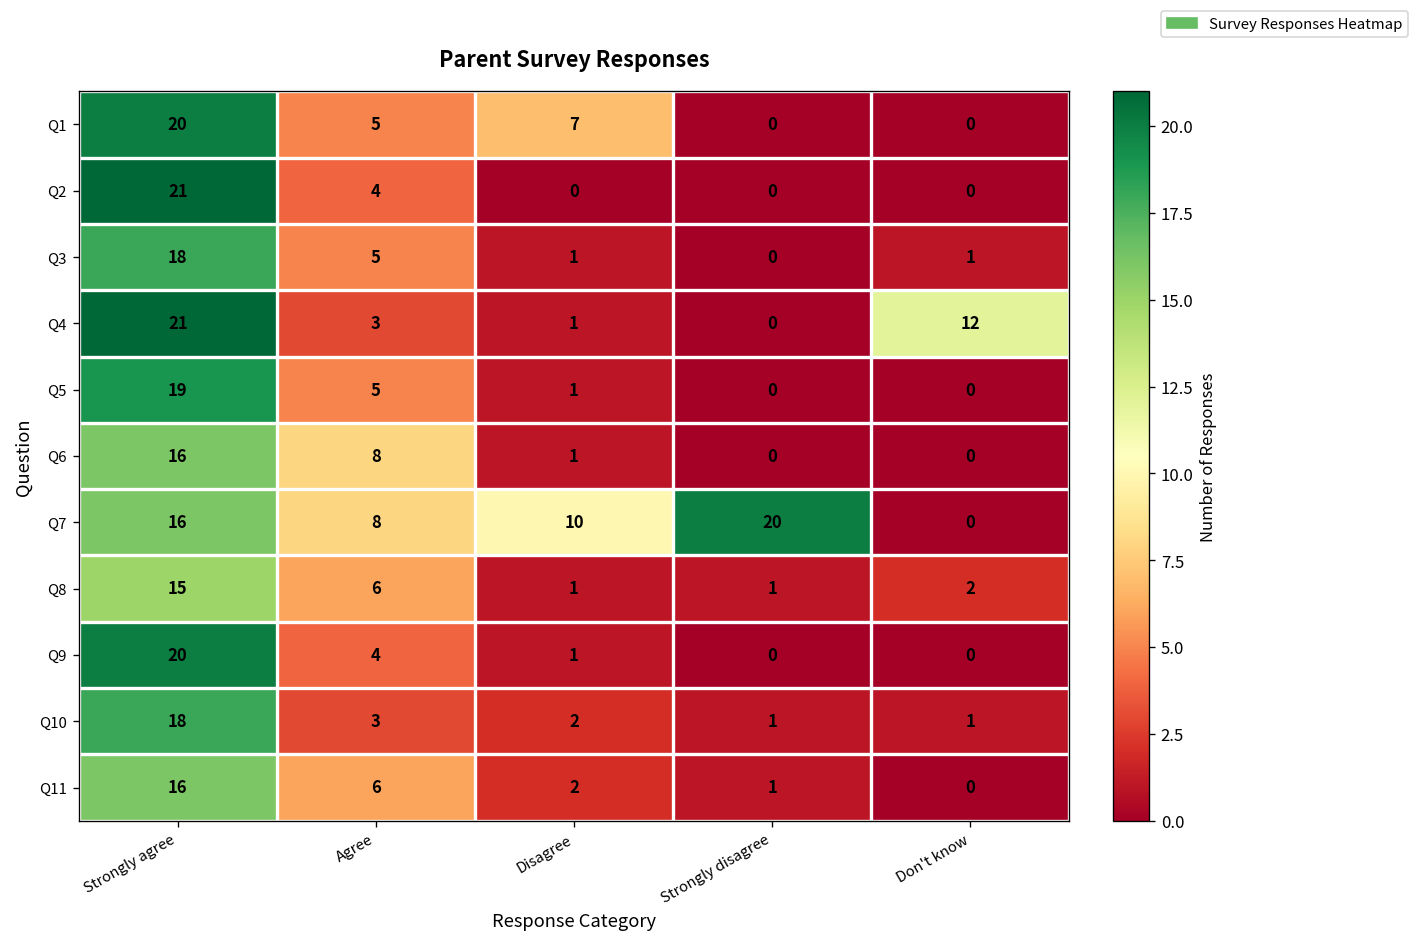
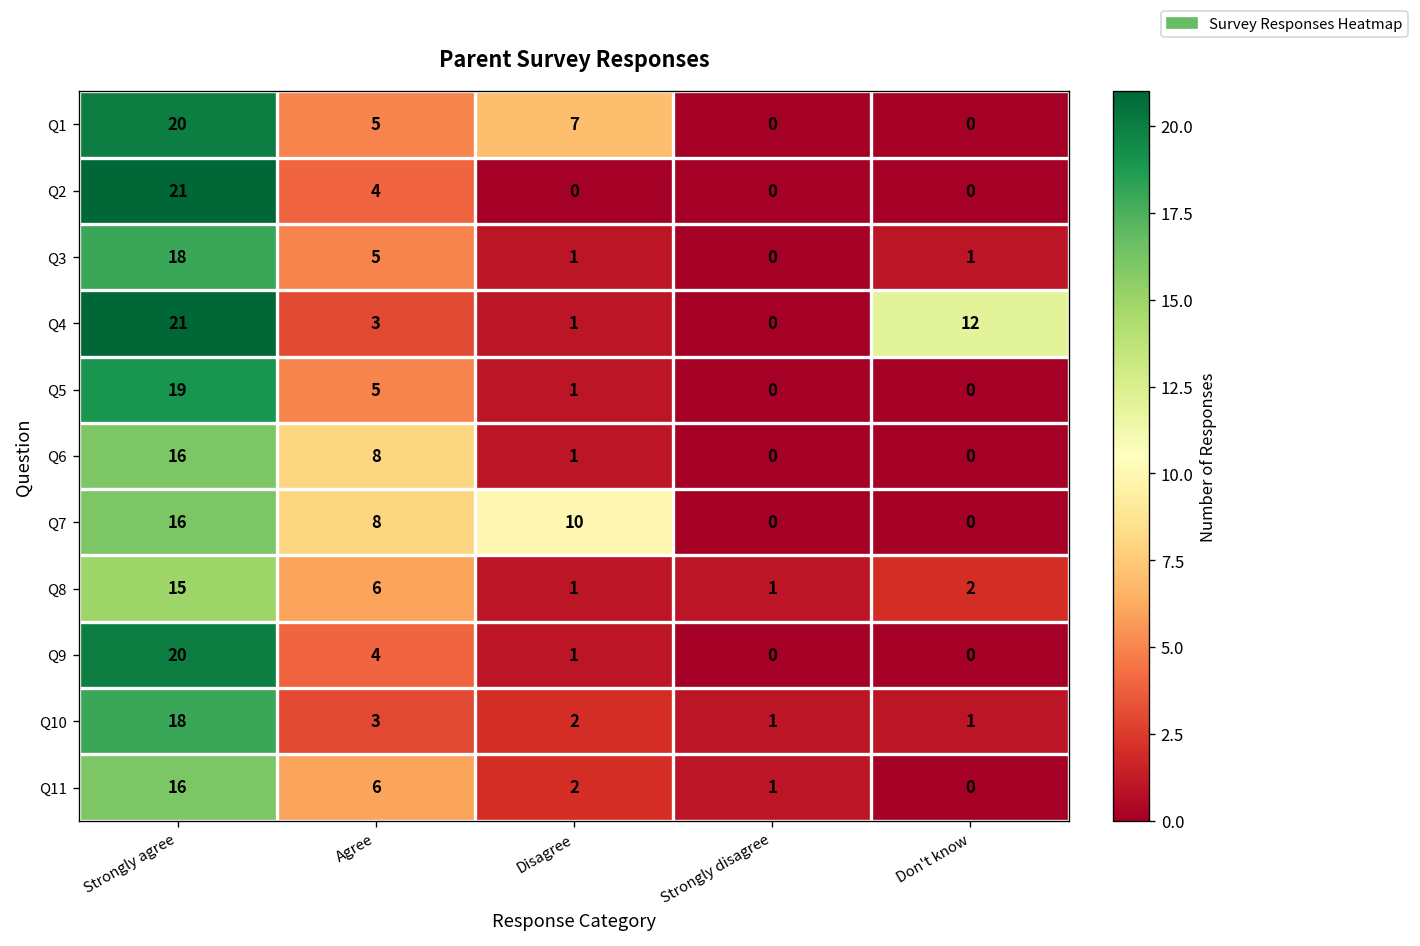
Q7, Strongly disagree: 20 -> 0
